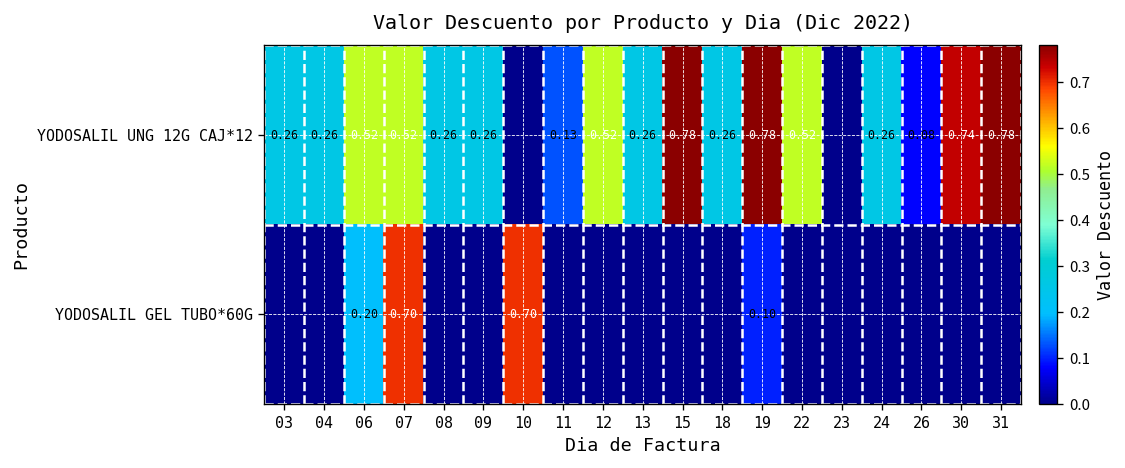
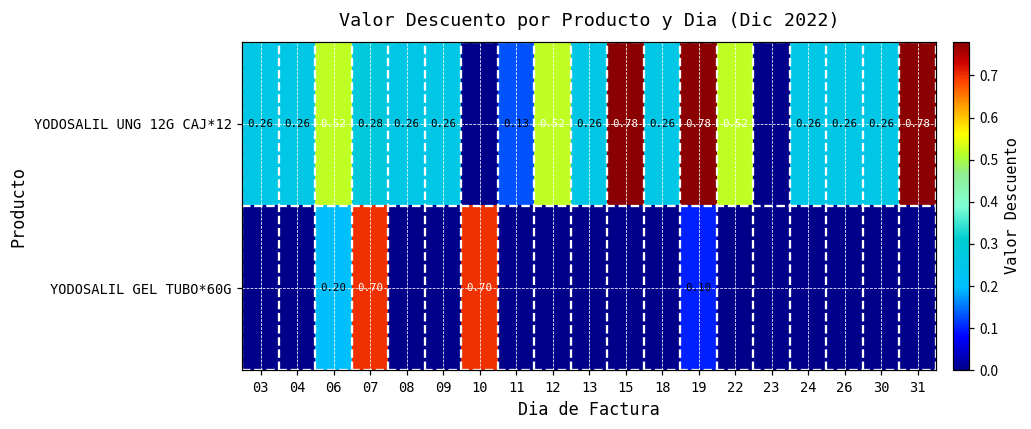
YODOSALIL UNG 12G CAJ*12, 07: 0.52 -> 0.28
YODOSALIL UNG 12G CAJ*12, 26: 0.08 -> 0.26
YODOSALIL UNG 12G CAJ*12, 30: 0.74 -> 0.26
